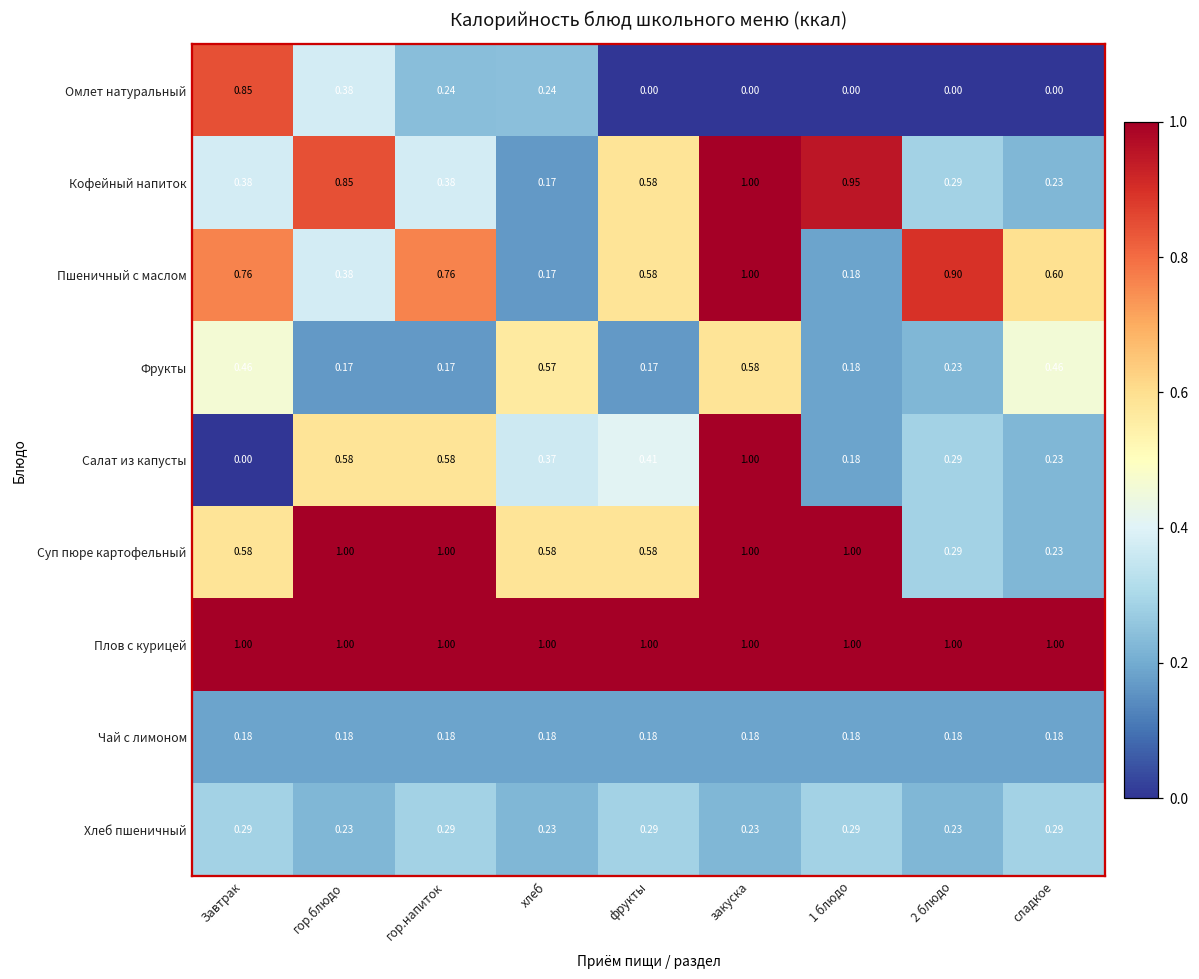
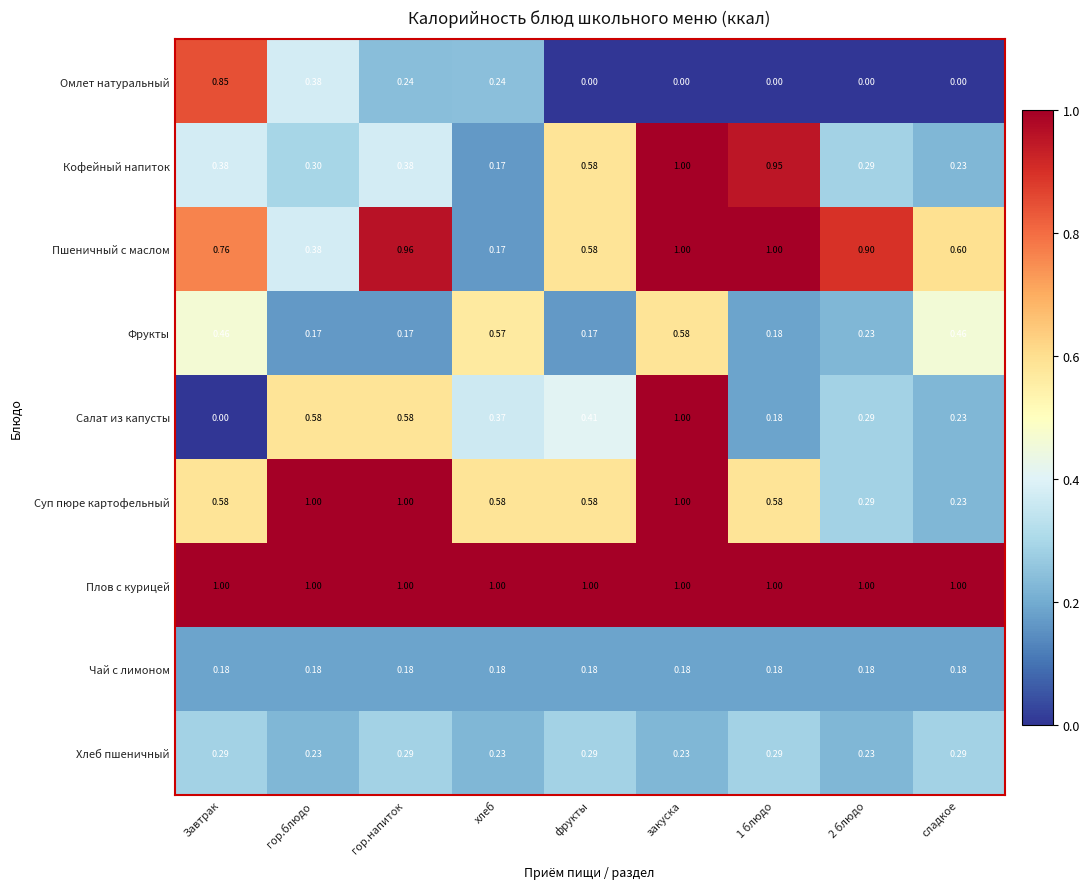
Кофейный напиток, гор.блюдо: 0.85 -> 0.30
Пшеничный с маслом, гор.напиток: 0.76 -> 0.96
Пшеничный с маслом, 1 блюдо: 0.18 -> 1.00
Суп пюре картофельный, 1 блюдо: 1.00 -> 0.58
